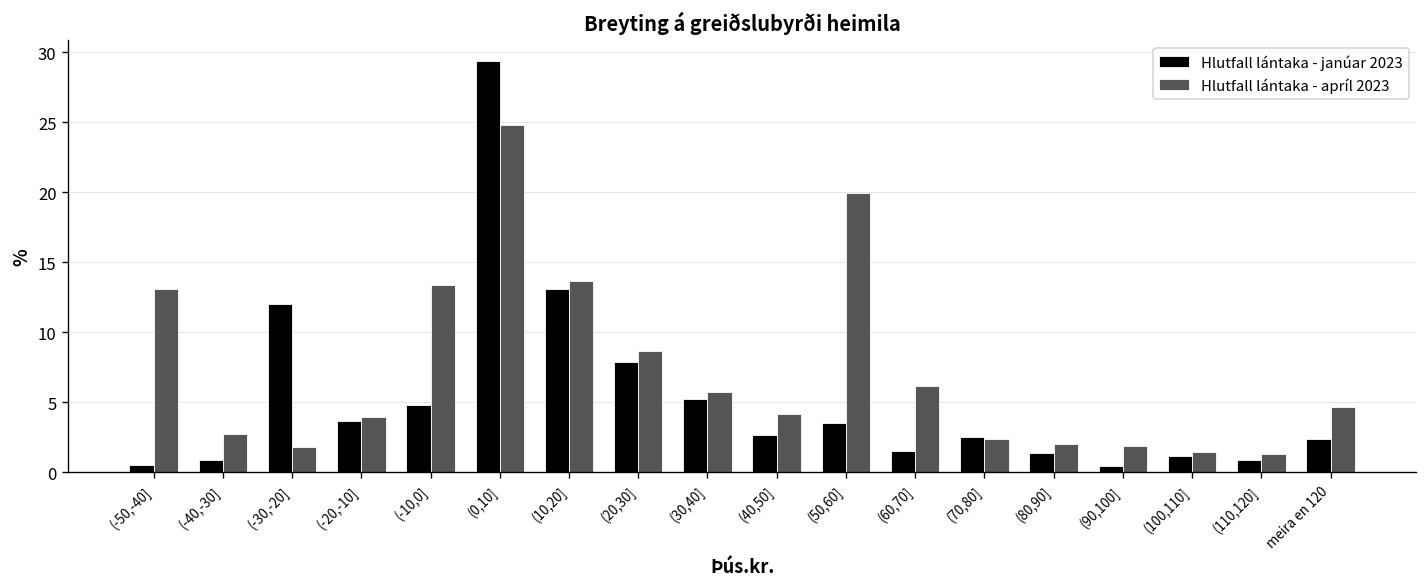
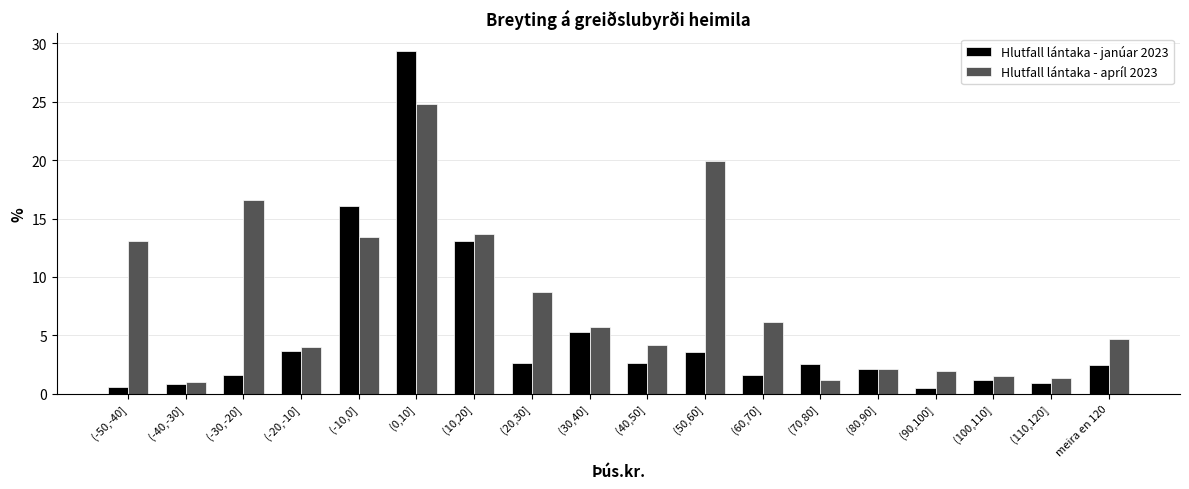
Hlutfall lántaka - apríl 2023, (-40,-30]: 2.7 -> 0.9
Hlutfall lántaka - janúar 2023, (-30,-20]: 12.0 -> 1.6
Hlutfall lántaka - apríl 2023, (-30,-20]: 1.8 -> 16.6
Hlutfall lántaka - janúar 2023, (-10,0]: 4.8 -> 16.1
Hlutfall lántaka - janúar 2023, (20,30]: 7.9 -> 2.6
Hlutfall lántaka - apríl 2023, (70,80]: 2.4 -> 1.2
Hlutfall lántaka - janúar 2023, (80,90]: 1.4 -> 2.1
